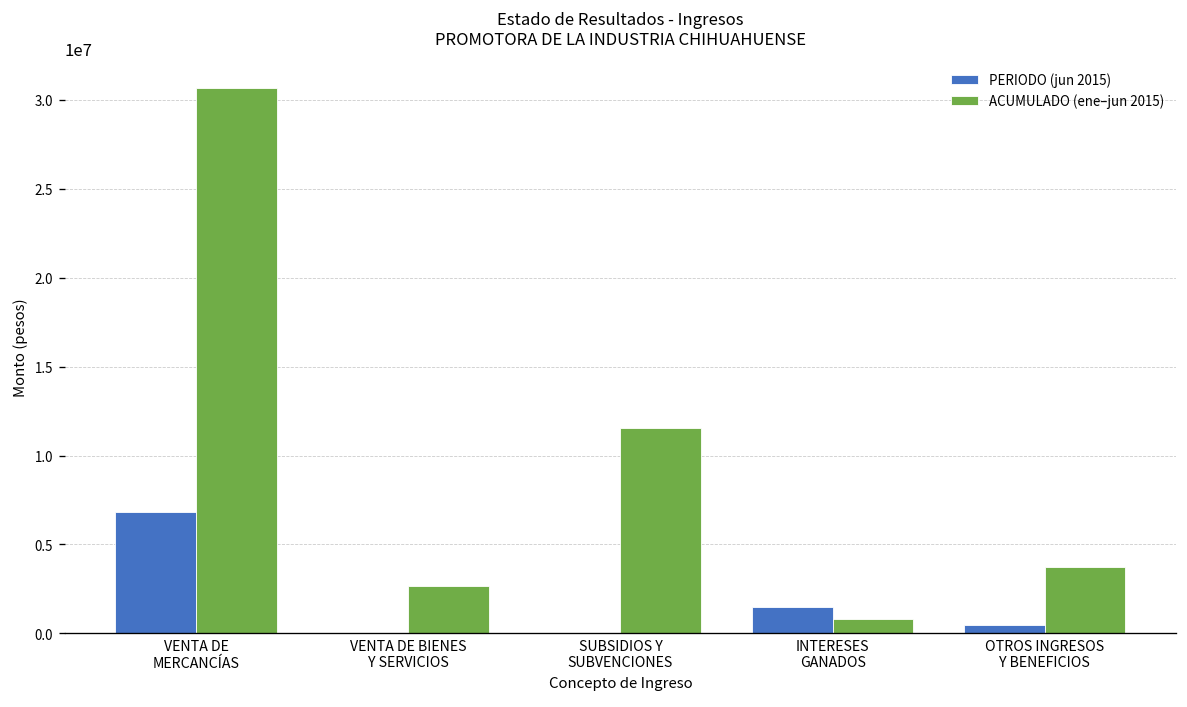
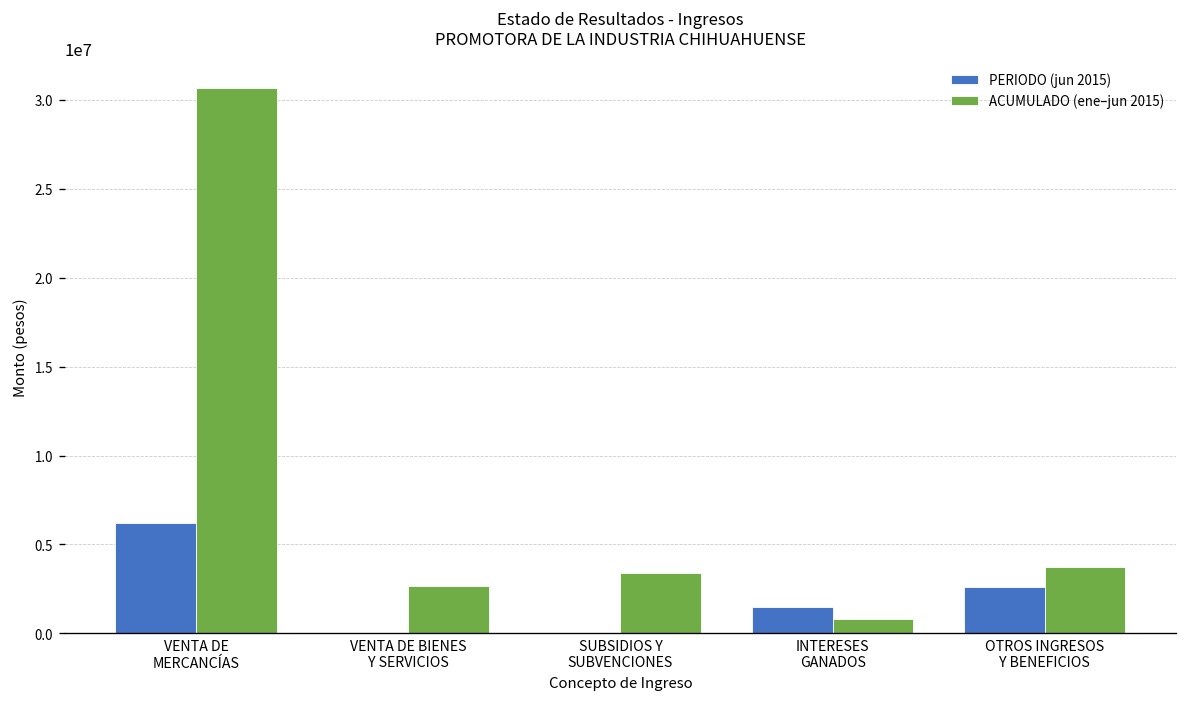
PERIODO (jun 2015), VENTA DE MERCANCÍAS: 6800000 -> 6200000
ACUMULADO (ene–jun 2015), SUBSIDIOS Y SUBVENCIONES: 11600000 -> 3400000
PERIODO (jun 2015), OTROS INGRESOS Y BENEFICIOS: 500000 -> 2600000
